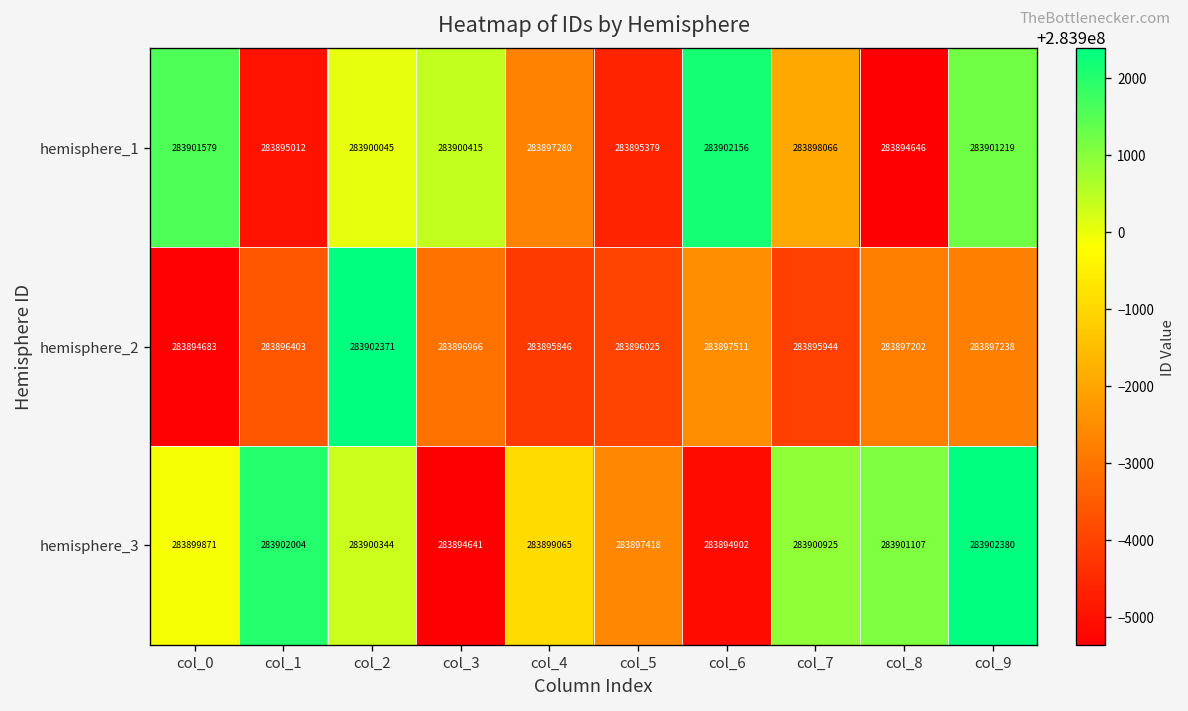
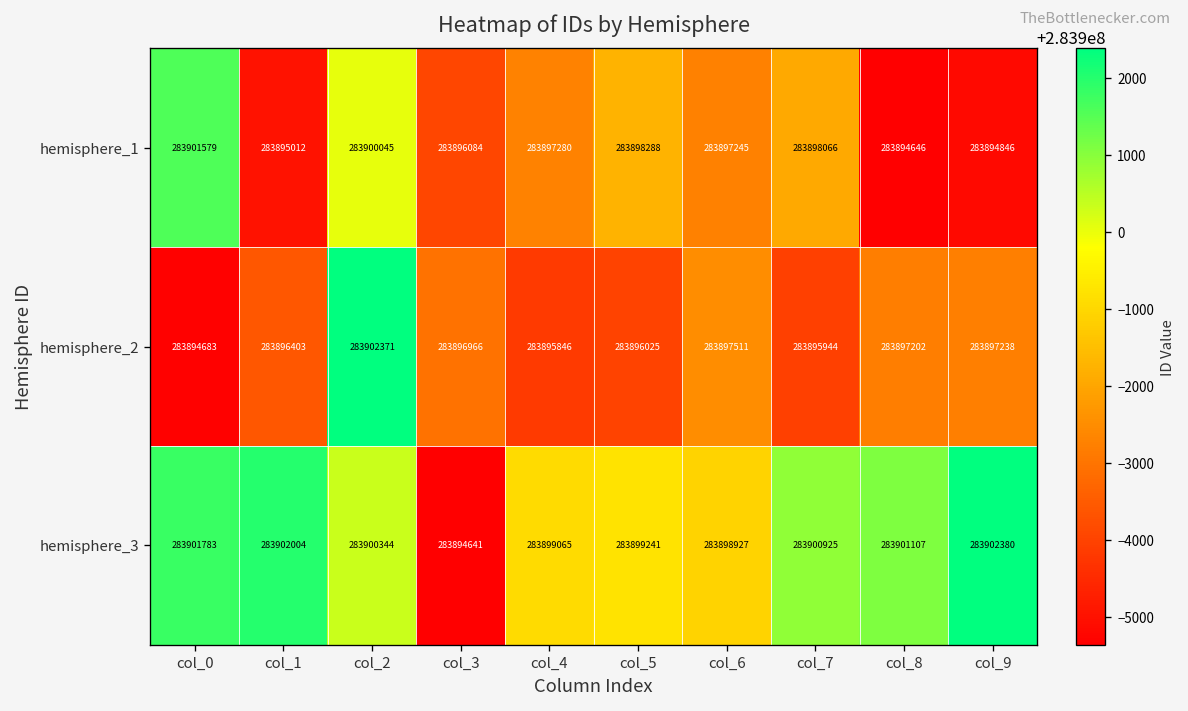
hemisphere_1, col_3: 283900415 -> 283896084
hemisphere_1, col_5: 283895379 -> 283898288
hemisphere_1, col_6: 283902156 -> 283897245
hemisphere_1, col_9: 283901219 -> 283894846
hemisphere_3, col_0: 283899871 -> 283901783
hemisphere_3, col_5: 283897418 -> 283899241
hemisphere_3, col_6: 283894902 -> 283898927
